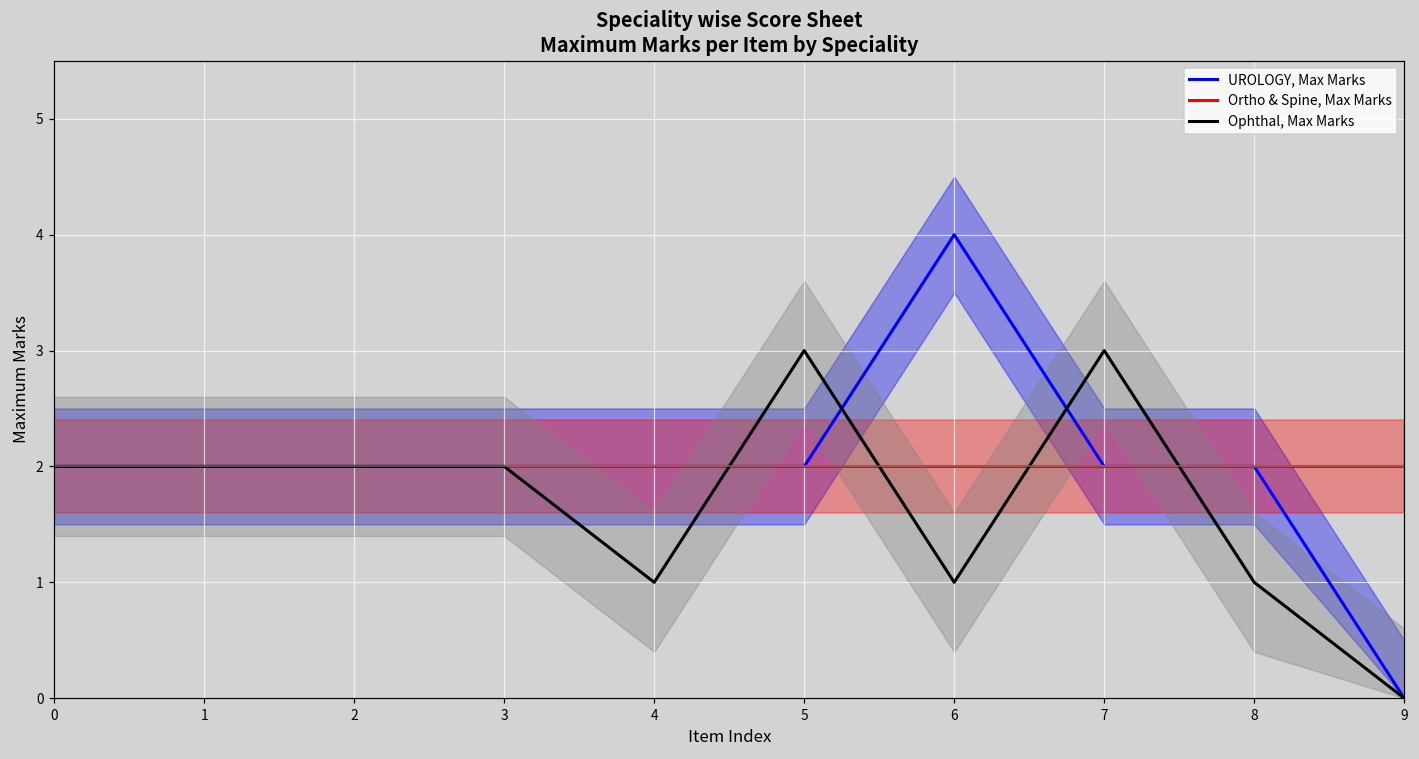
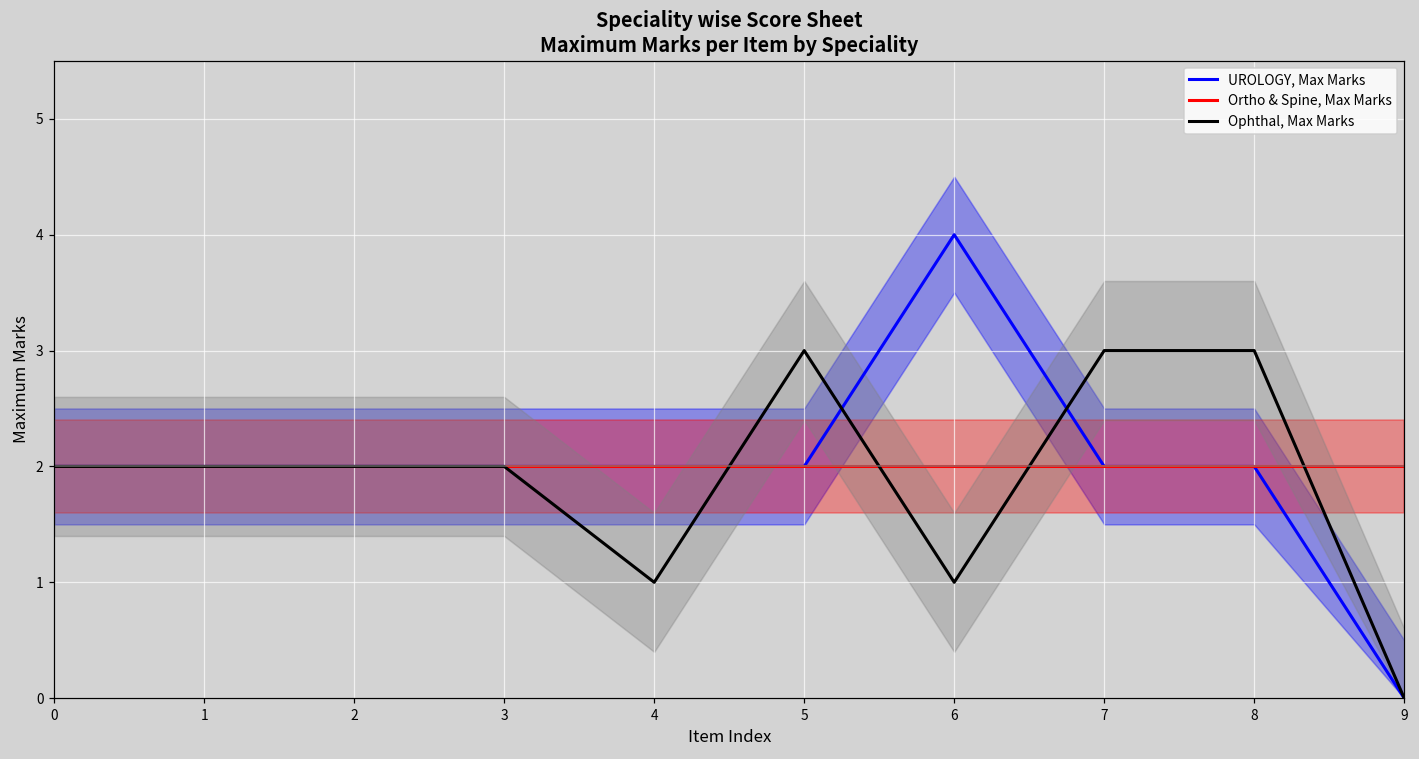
Ophthal, Max Marks, 8: 1 -> 3
